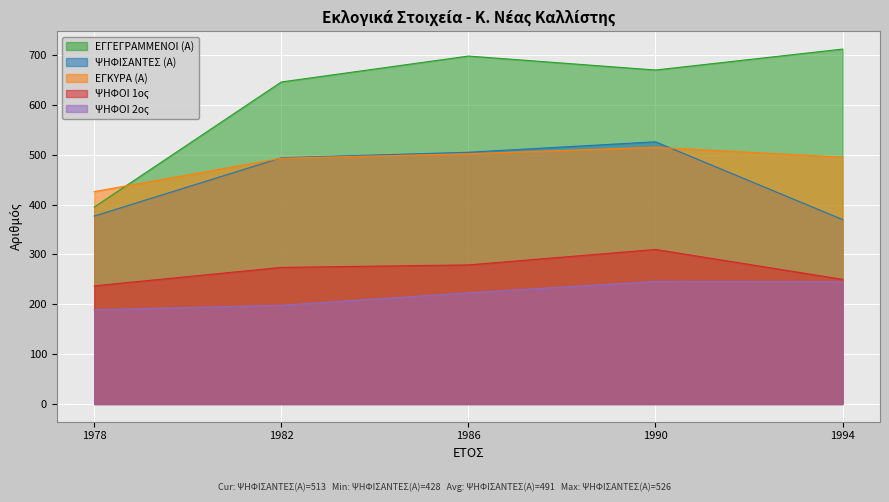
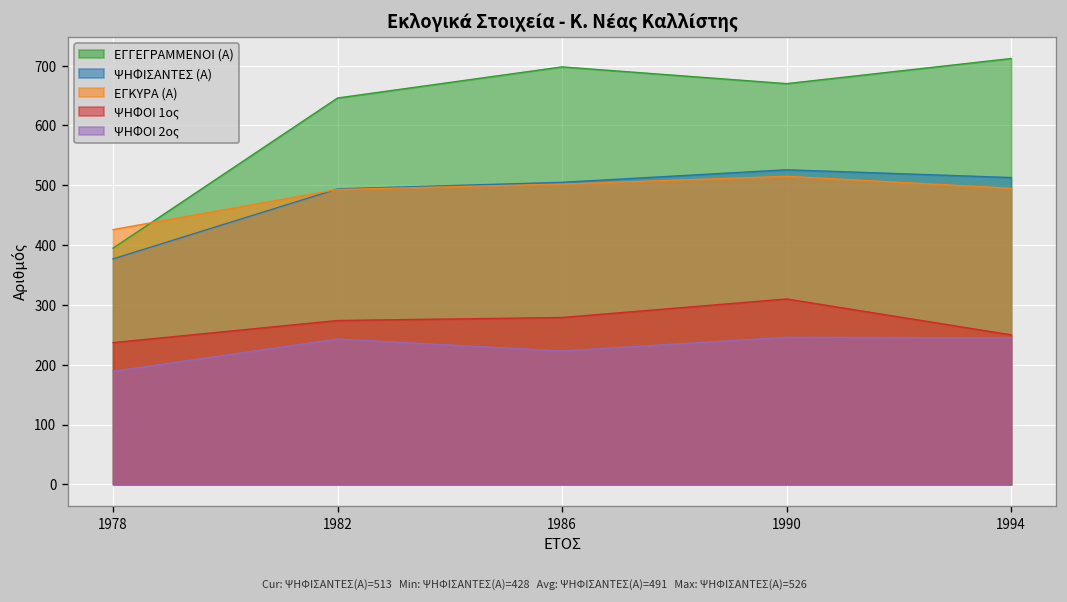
ΨΗΦΟΙ 2ος, 1982: 200 -> 240
ΨΗΦΙΣΑΝΤΕΣ (Α), 1994: 370 -> 510
